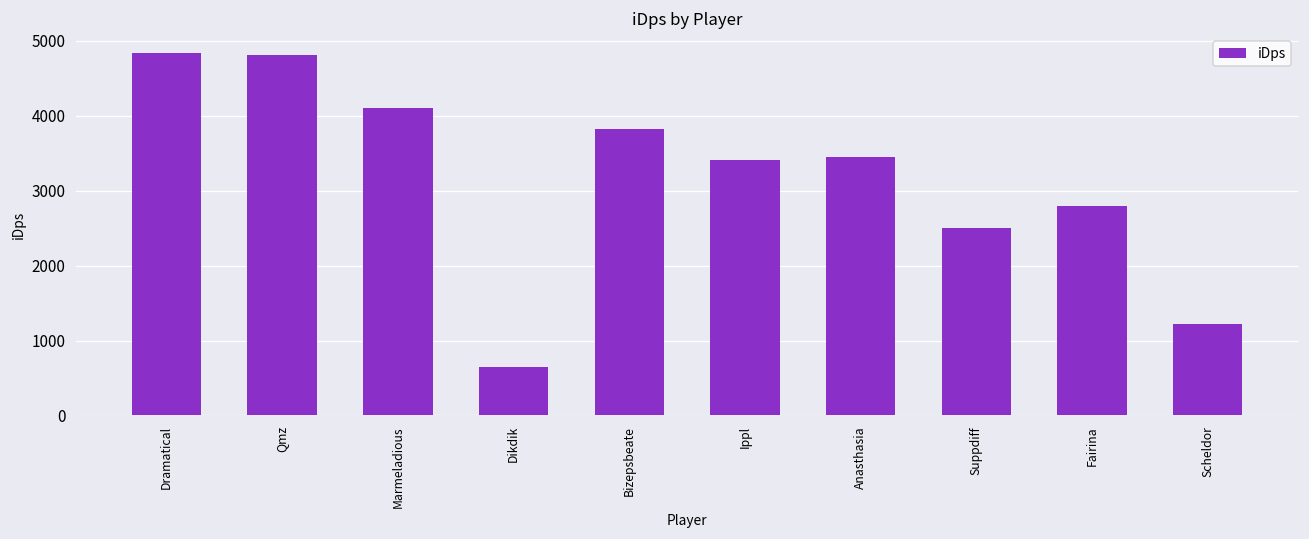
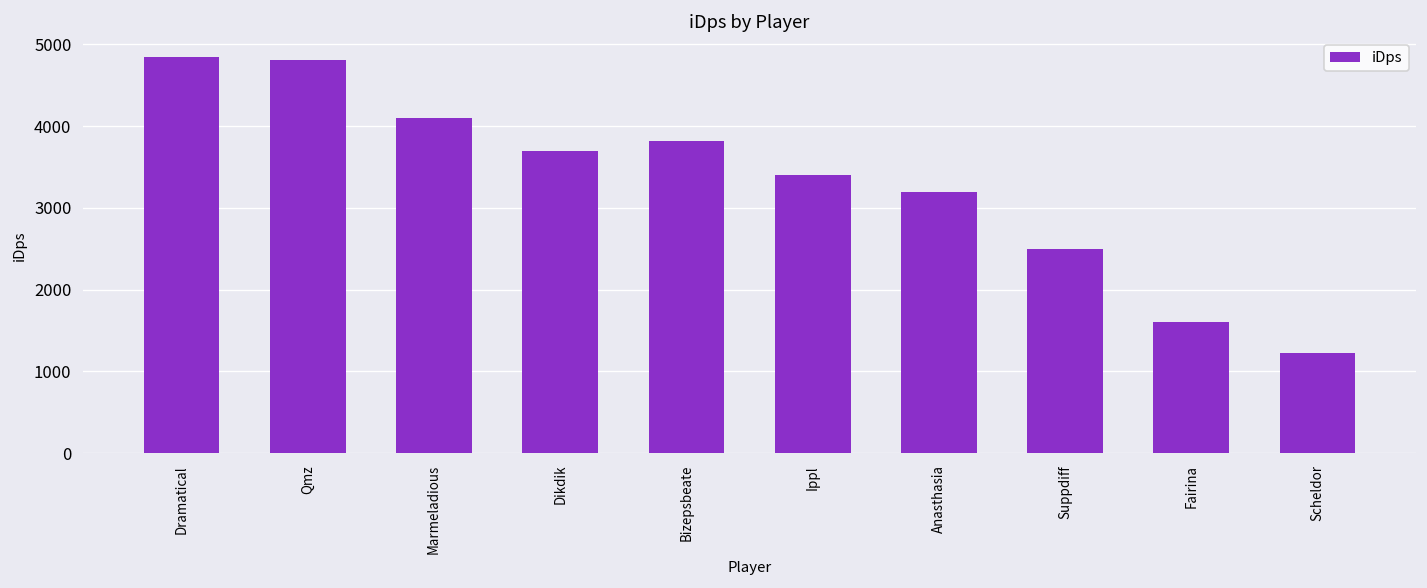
Dikdik: 700 -> 3700
Anasthasia: 3400 -> 3200
Fairina: 2800 -> 1600
